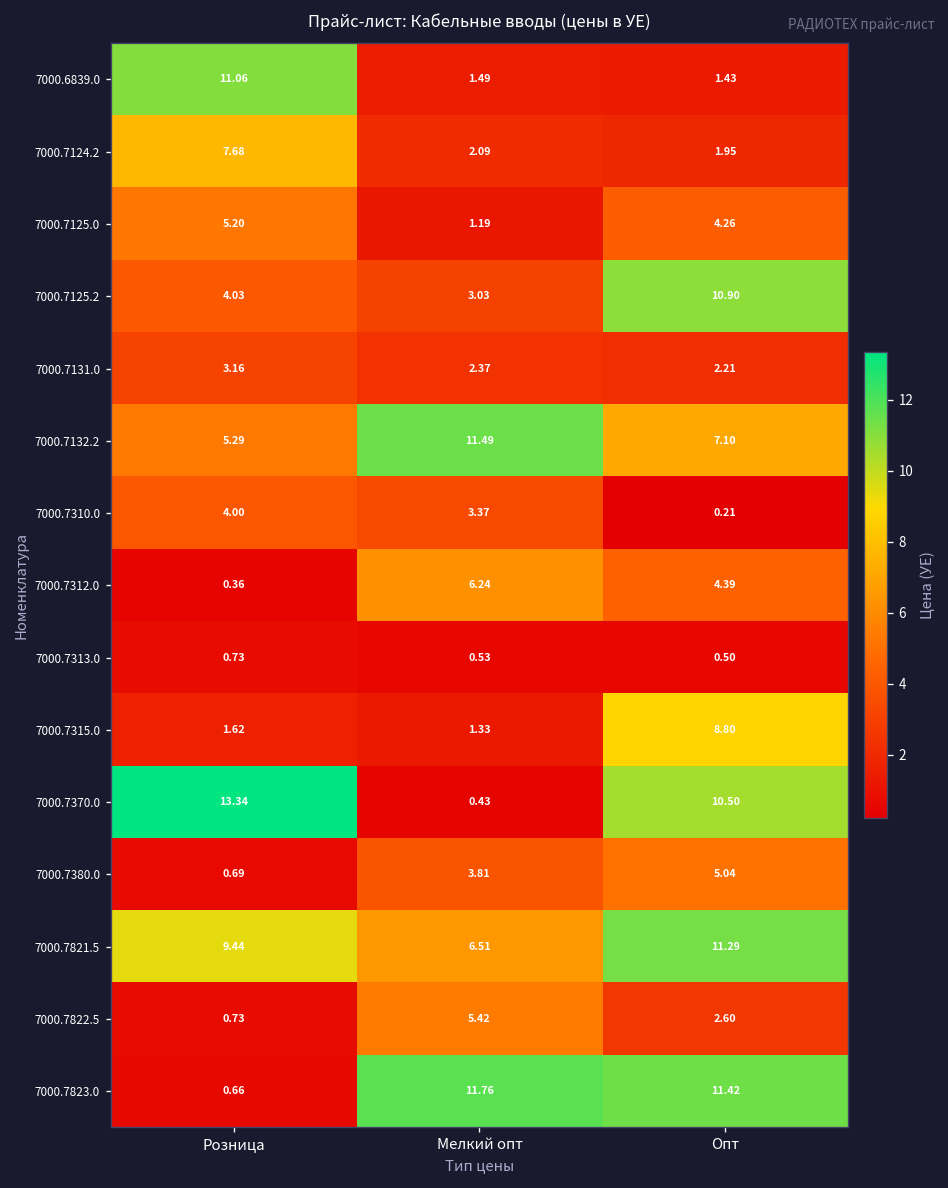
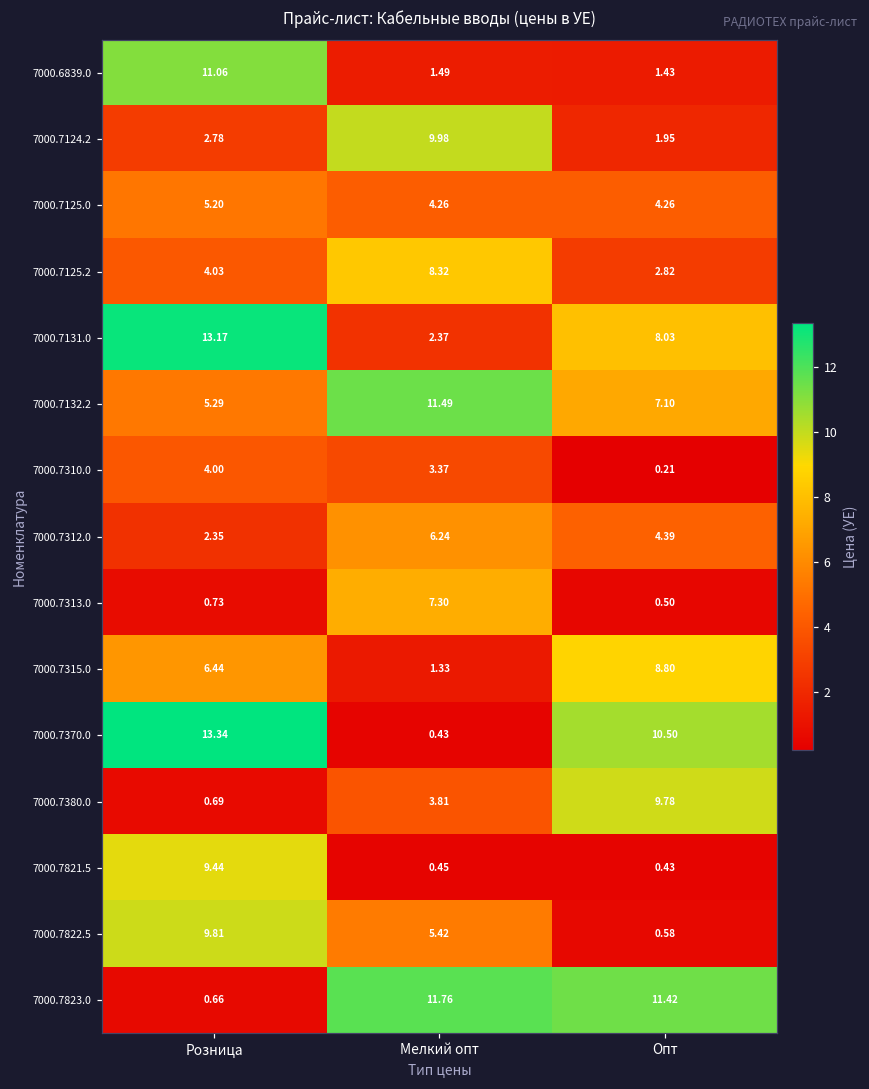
7000.7124.2, Розница: 7.68 -> 2.78
7000.7124.2, Мелкий опт: 2.09 -> 9.98
7000.7125.0, Мелкий опт: 1.19 -> 4.26
7000.7125.2, Мелкий опт: 3.03 -> 8.32
7000.7125.2, Опт: 10.90 -> 2.82
7000.7131.0, Розница: 3.16 -> 13.17
7000.7131.0, Опт: 2.21 -> 8.03
7000.7312.0, Розница: 0.36 -> 2.35
7000.7313.0, Мелкий опт: 0.53 -> 7.30
7000.7315.0, Розница: 1.62 -> 6.44
7000.7380.0, Опт: 5.04 -> 9.78
7000.7821.5, Мелкий опт: 6.51 -> 0.45
7000.7821.5, Опт: 11.29 -> 0.43
7000.7822.5, Розница: 0.73 -> 9.81
7000.7822.5, Опт: 2.60 -> 0.58
